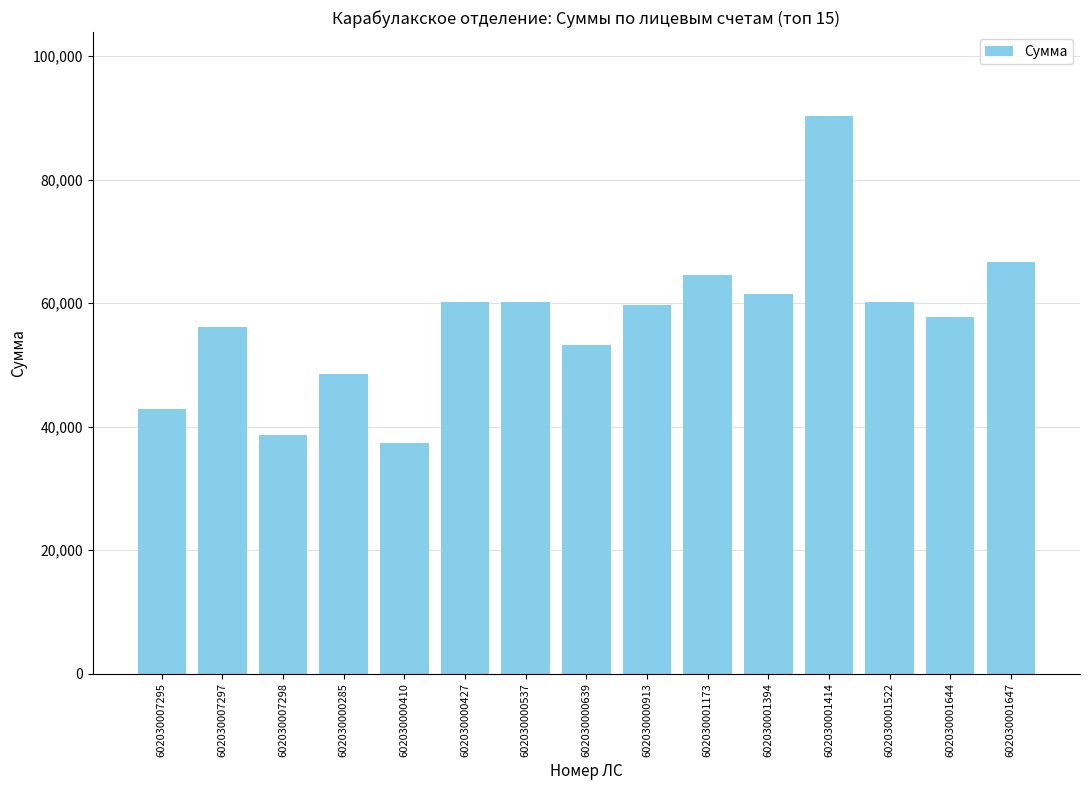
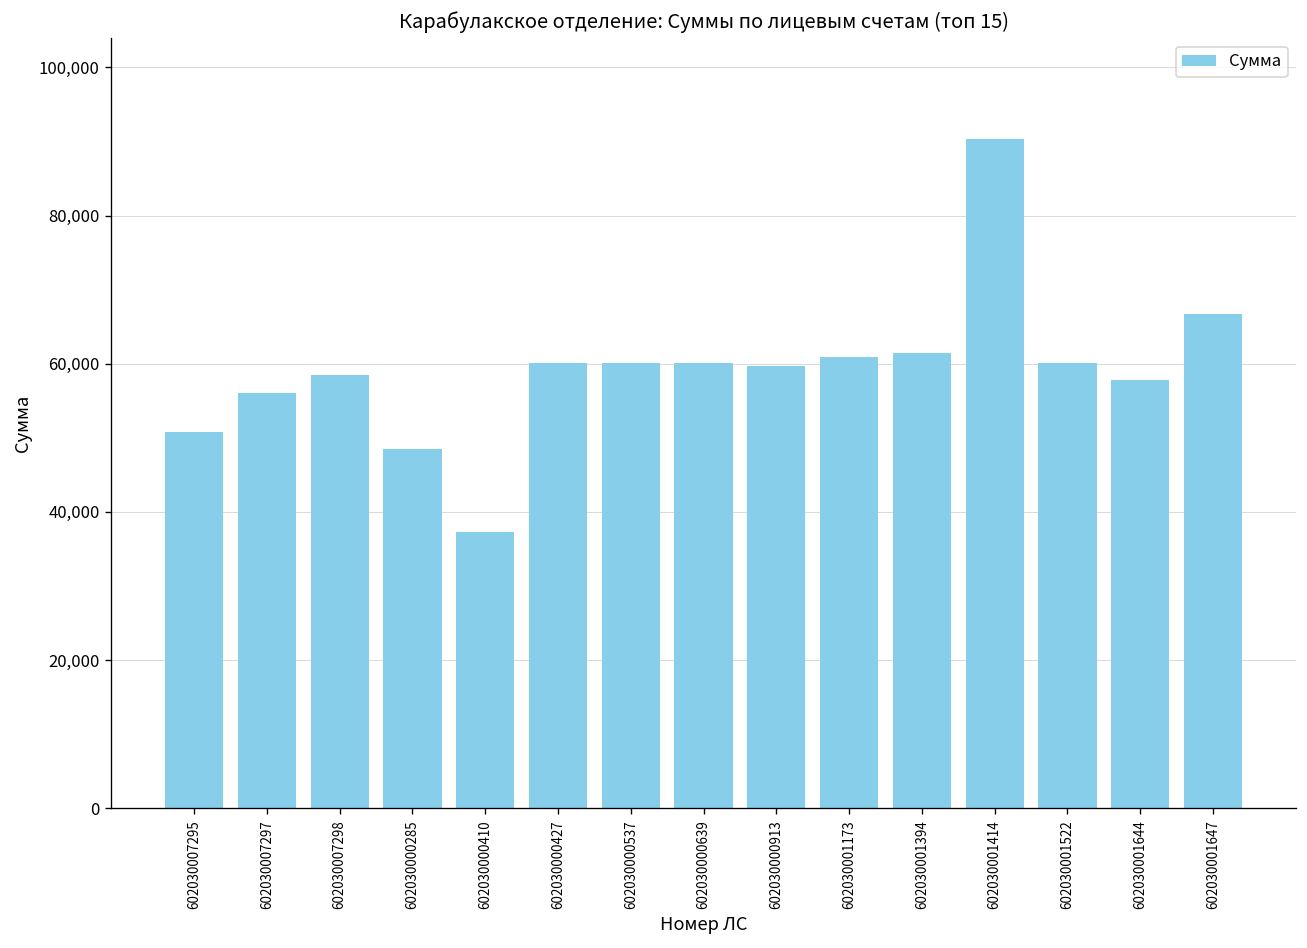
602030007295: 43,000 -> 51,000
602030007298: 39,000 -> 58,000
602030000639: 53,000 -> 60,000
602030001173: 64,000 -> 61,000
